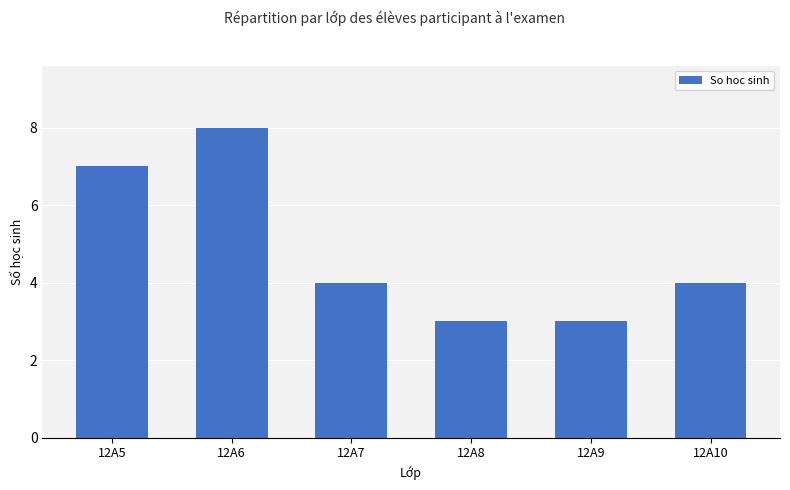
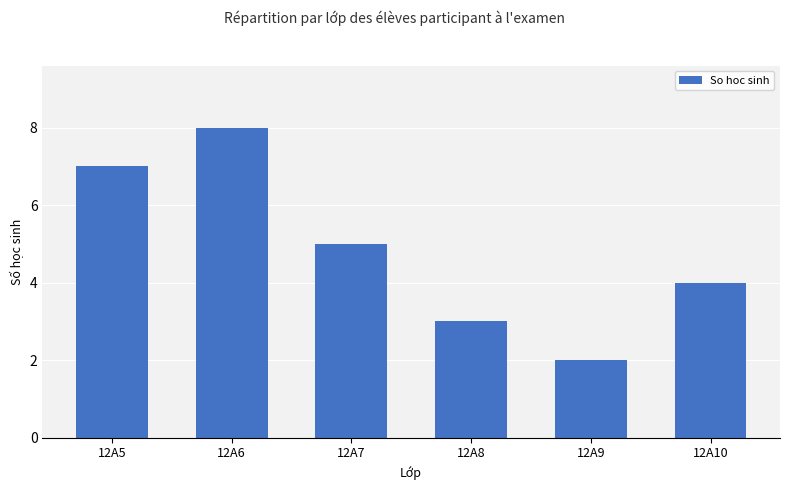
12A7: 4 -> 5
12A9: 3 -> 2
